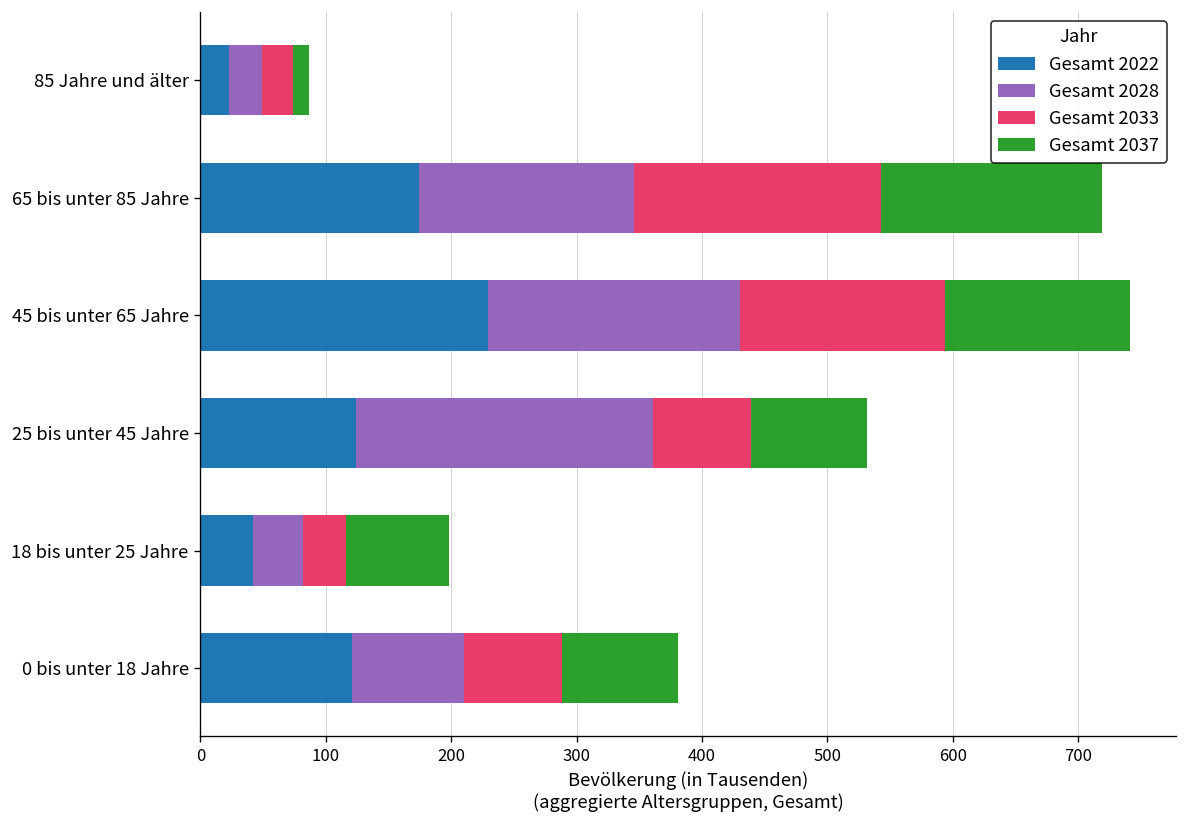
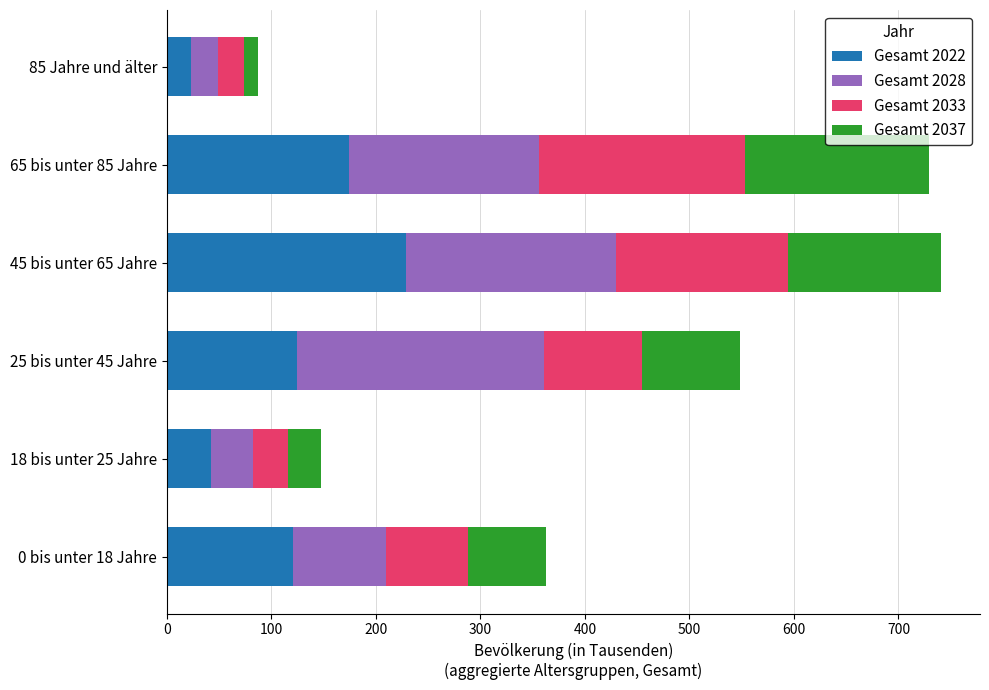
Gesamt 2028, 65 bis unter 85 Jahre: 172 -> 182
Gesamt 2033, 25 bis unter 45 Jahre: 78 -> 94
Gesamt 2037, 18 bis unter 25 Jahre: 82 -> 31
Gesamt 2037, 0 bis unter 18 Jahre: 93 -> 75
